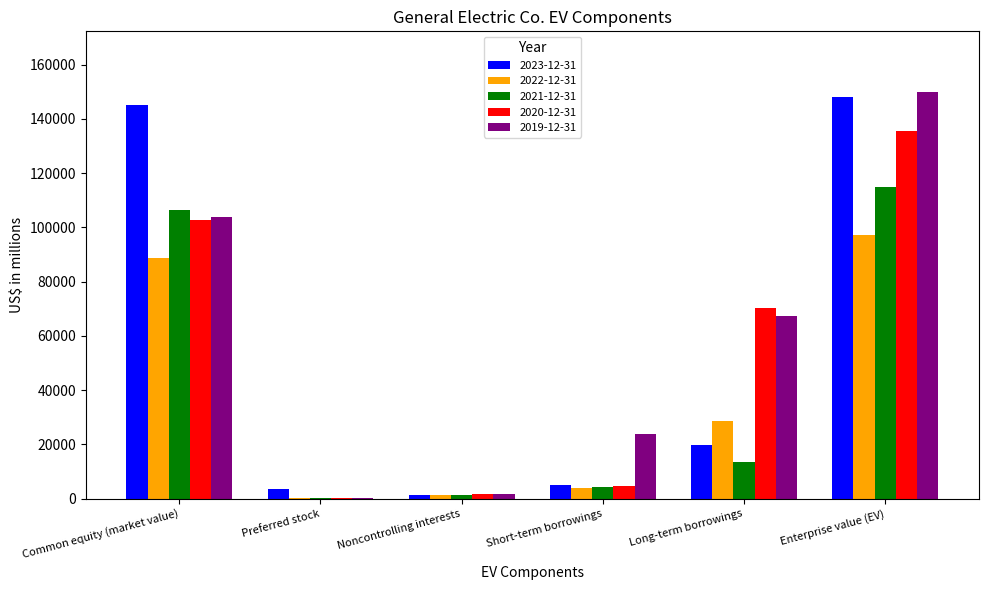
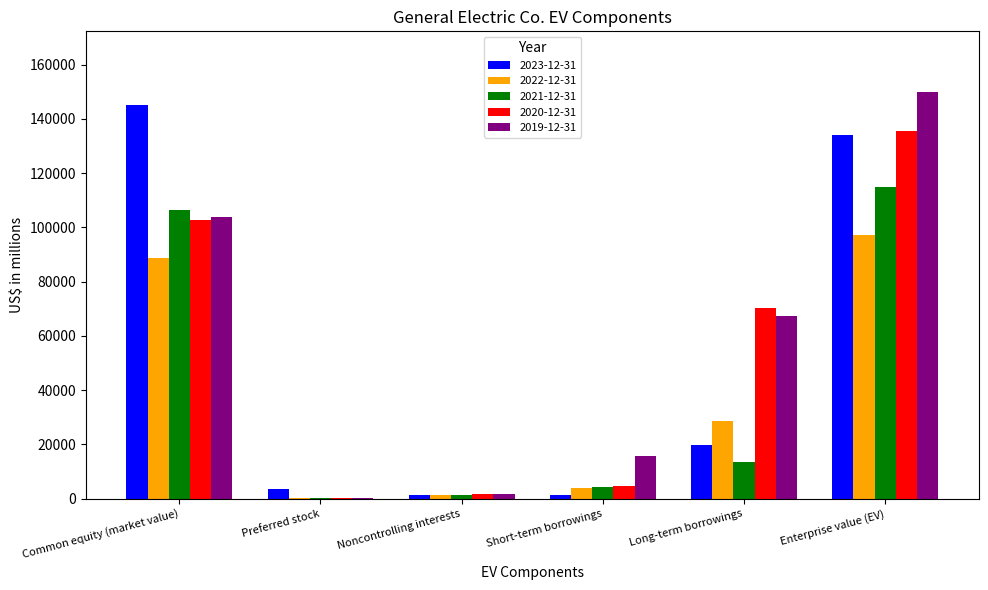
2023-12-31, Short-term borrowings: 5000 -> 1000
2019-12-31, Short-term borrowings: 24000 -> 16000
2023-12-31, Enterprise value (EV): 148000 -> 134000
